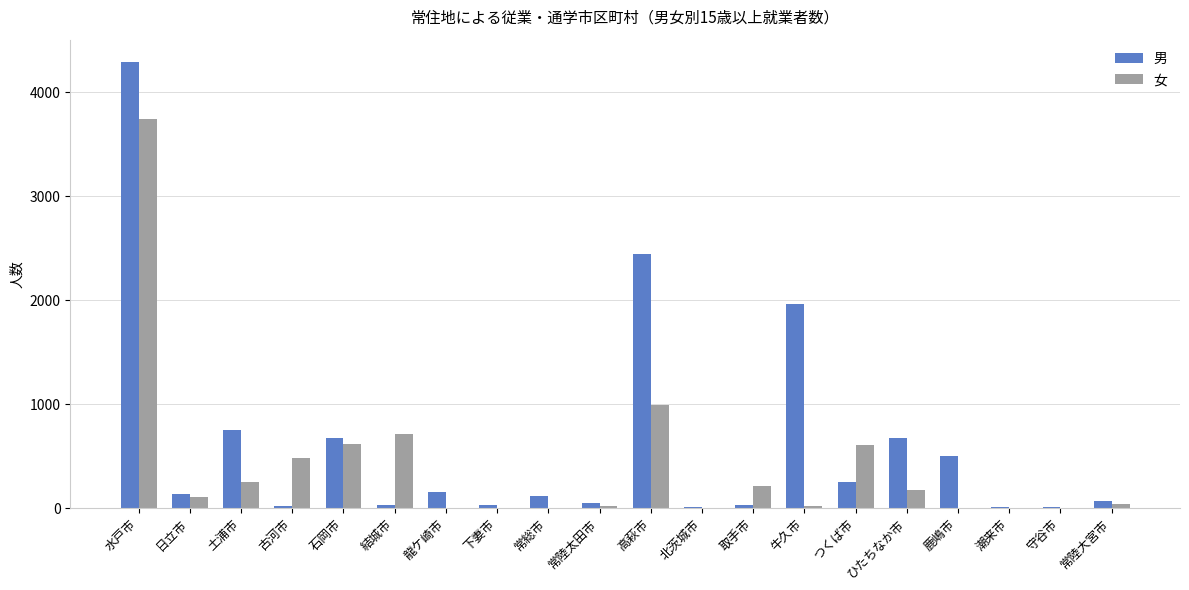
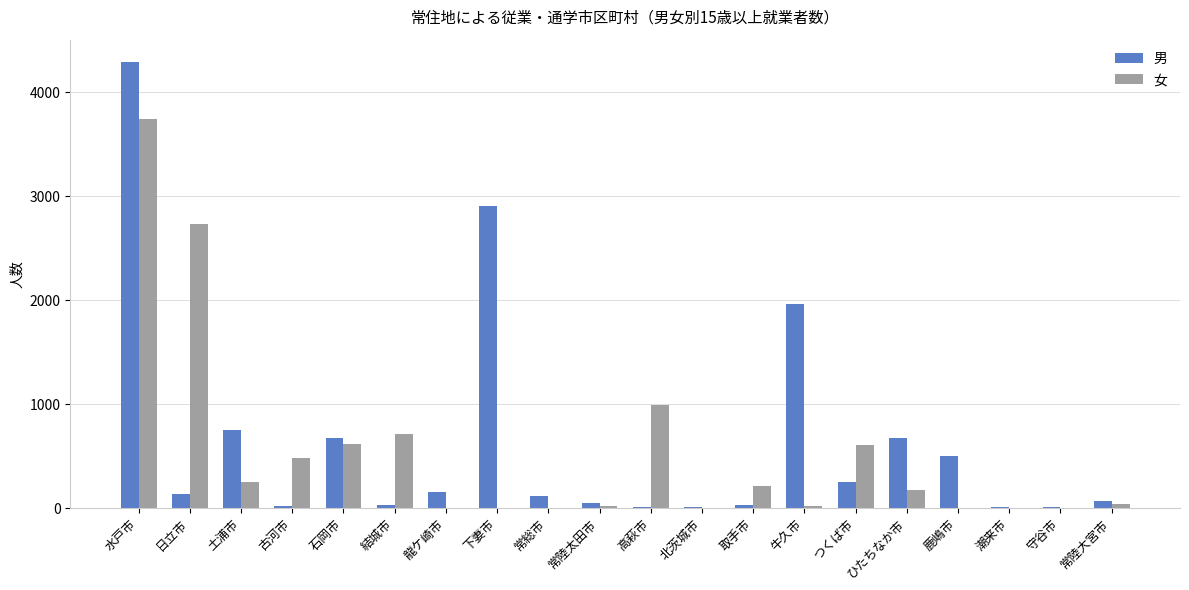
女, 日立市: 110 -> 2730
男, 下妻市: 30 -> 2900
男, 高萩市: 2440 -> 10
